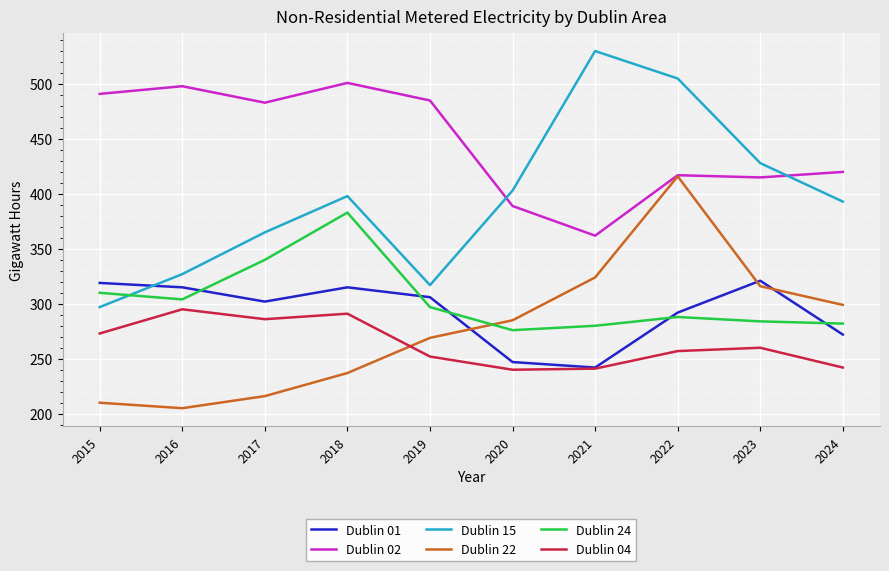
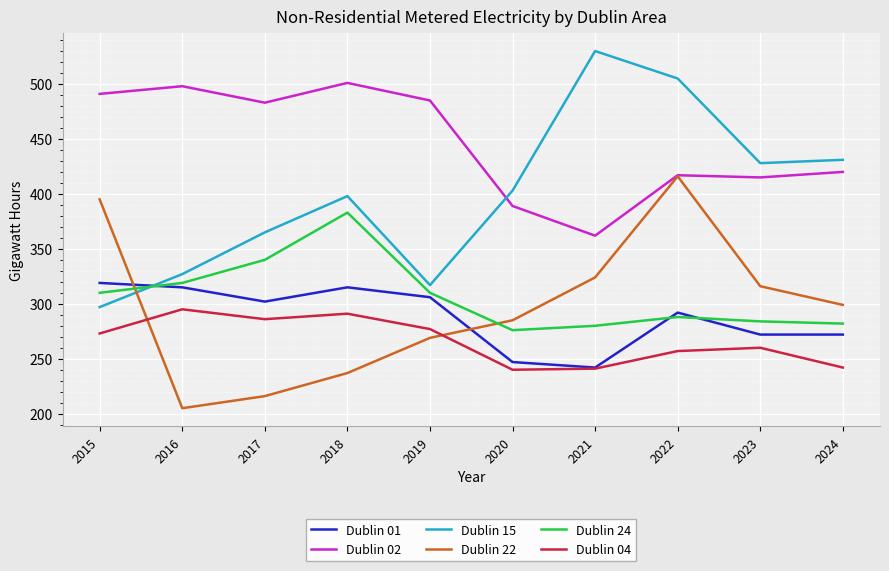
Dublin 22, 2015: 210 -> 395
Dublin 24, 2016: 304 -> 319
Dublin 24, 2019: 297 -> 310
Dublin 04, 2019: 252 -> 277
Dublin 01, 2023: 321 -> 272
Dublin 15, 2024: 393 -> 431
